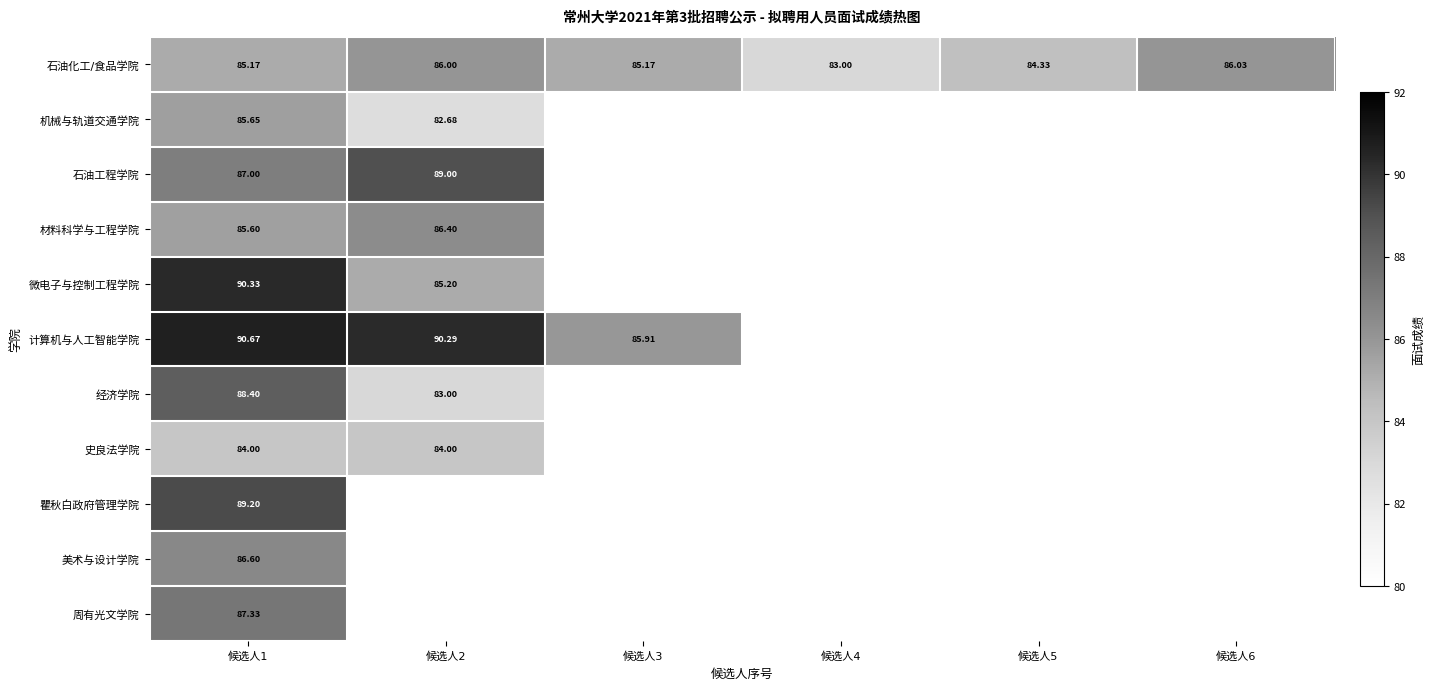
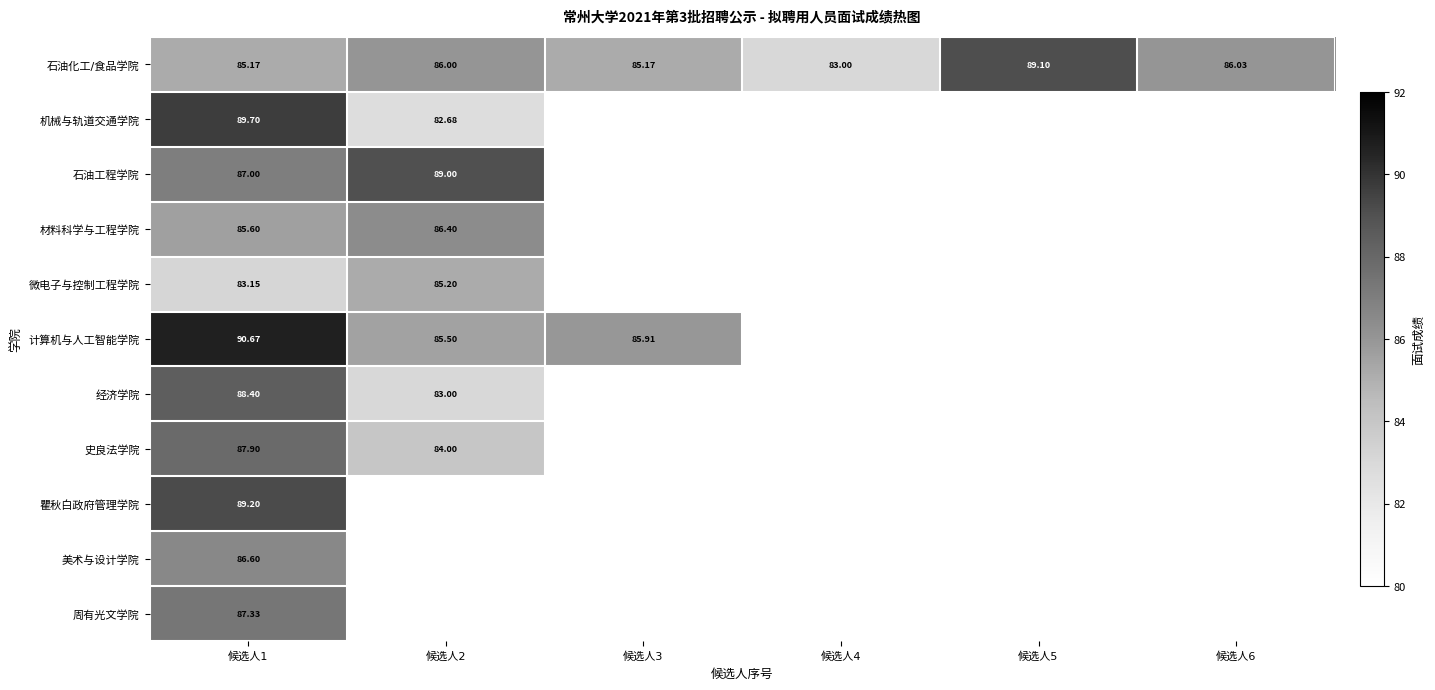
石油化工/食品学院, 候选人5: 84.33 -> 89.10
机械与轨道交通学院, 候选人1: 85.65 -> 89.70
微电子与控制工程学院, 候选人1: 90.33 -> 83.15
计算机与人工智能学院, 候选人2: 90.29 -> 85.50
史良法学院, 候选人1: 84.00 -> 87.90
